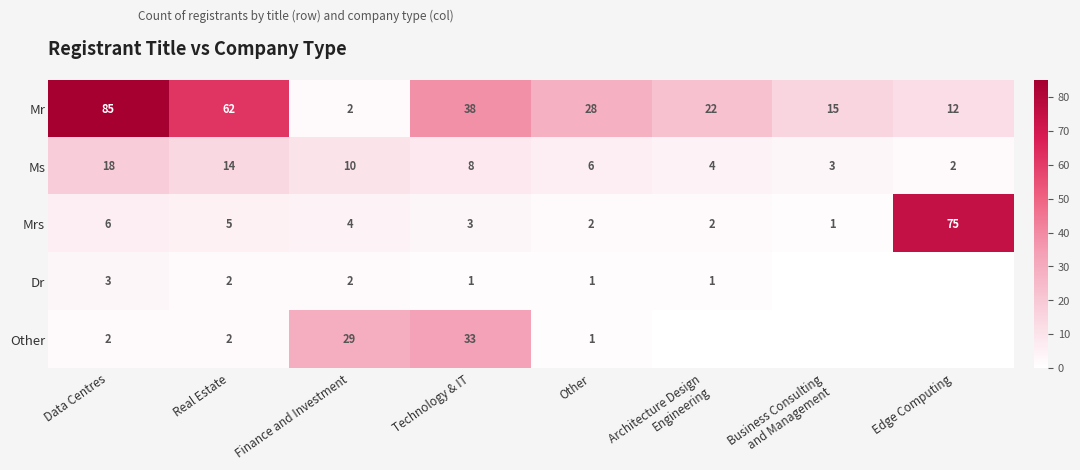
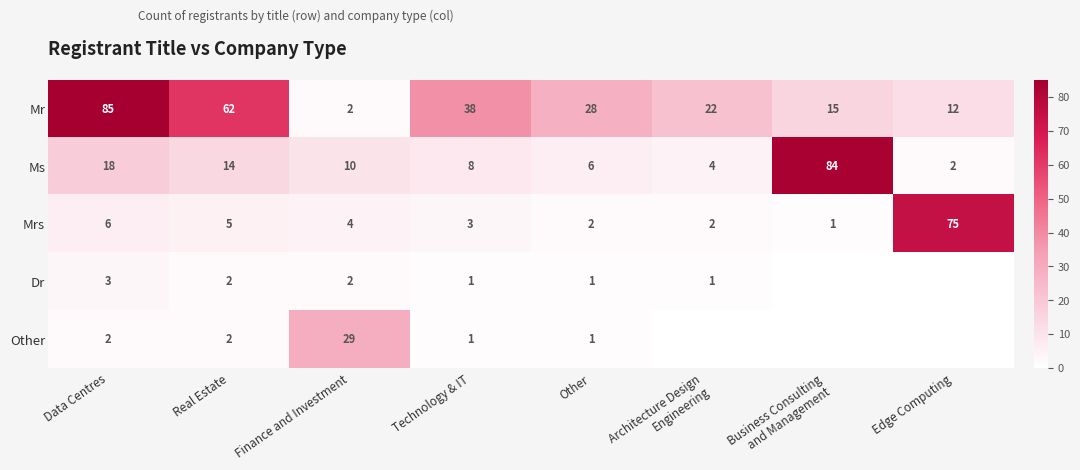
Ms, Business Consulting and Management: 3 -> 84
Other, Technology & IT: 33 -> 1
